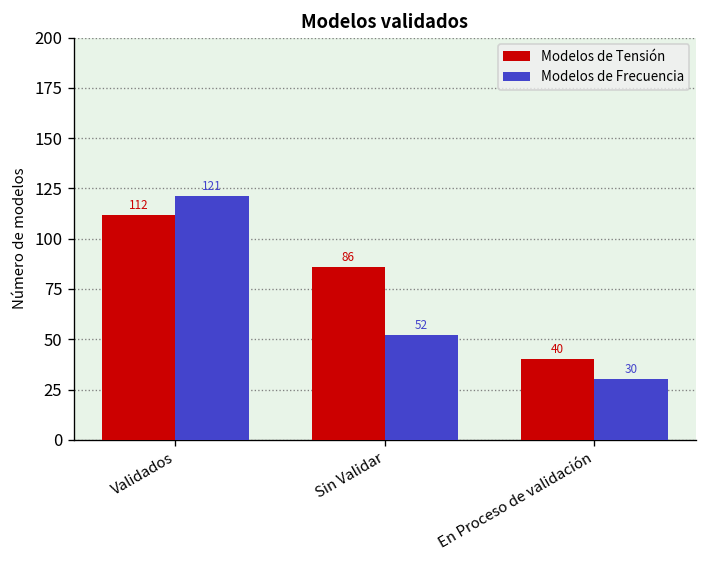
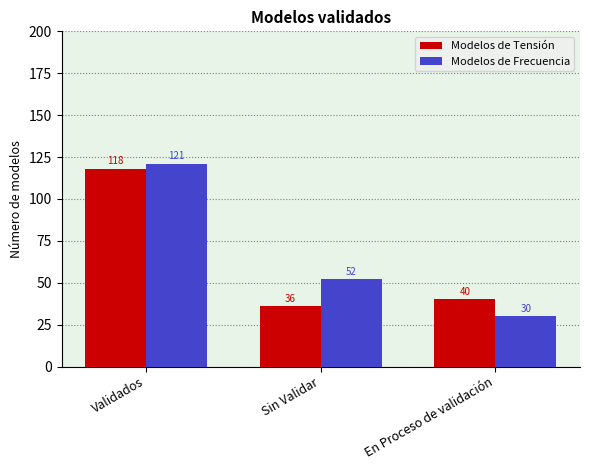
Modelos de Tensión, Validados: 112 -> 118
Modelos de Tensión, Sin Validar: 86 -> 36
